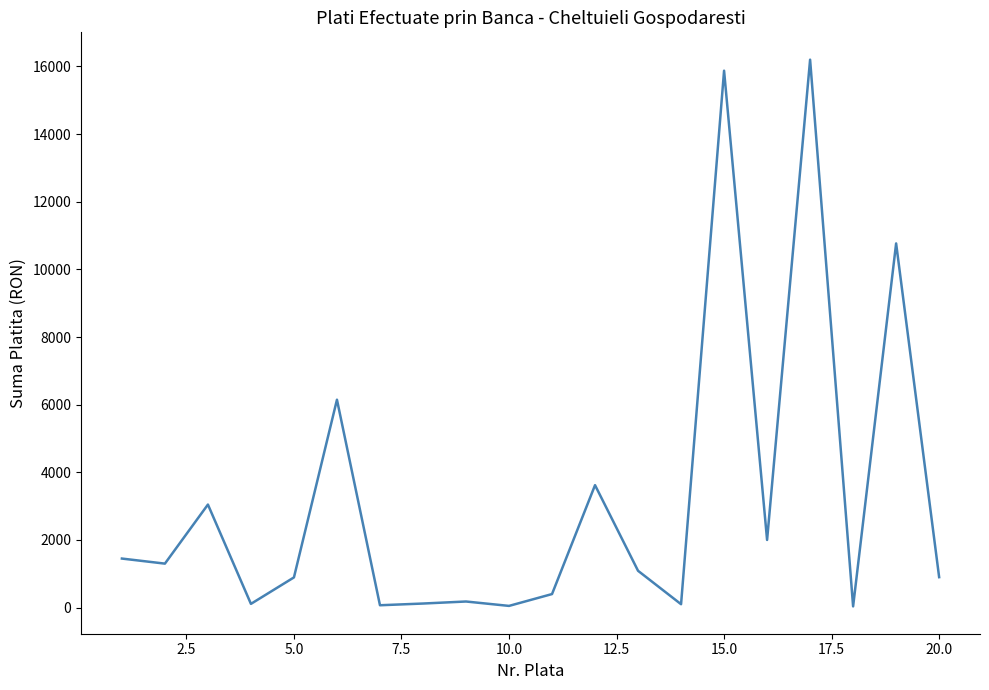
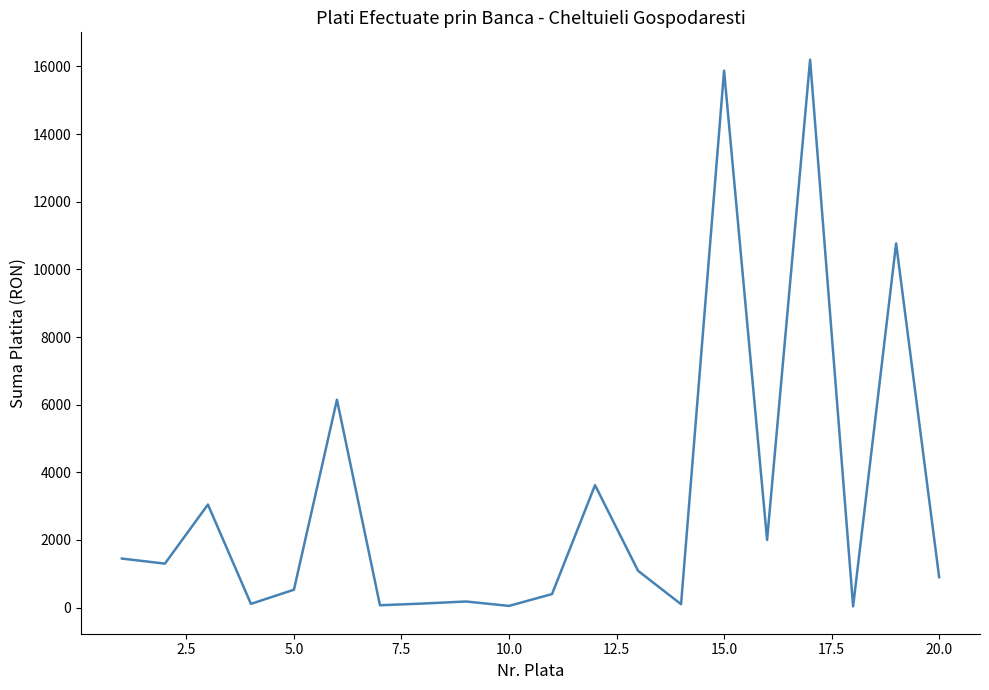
5.0: 900 -> 500
